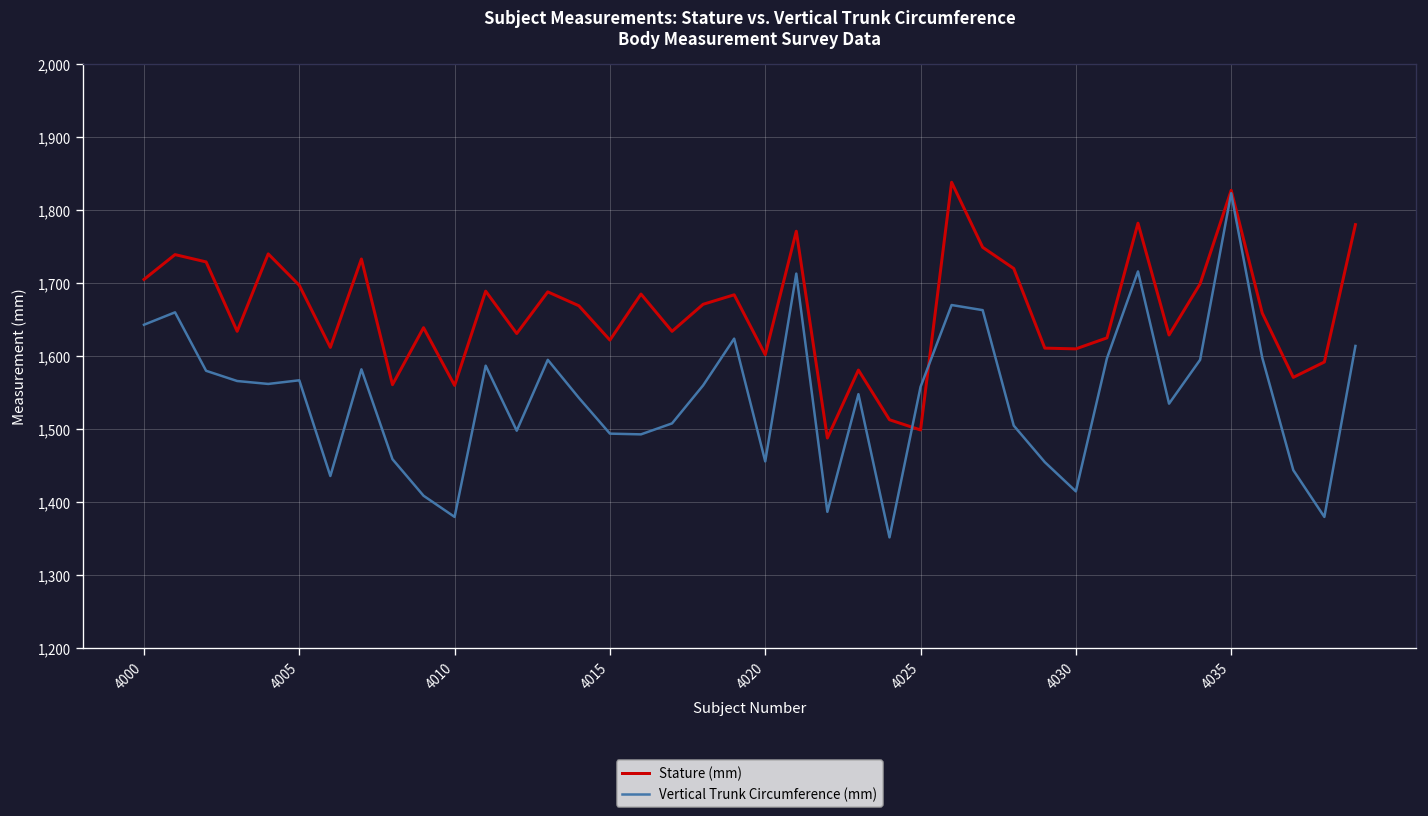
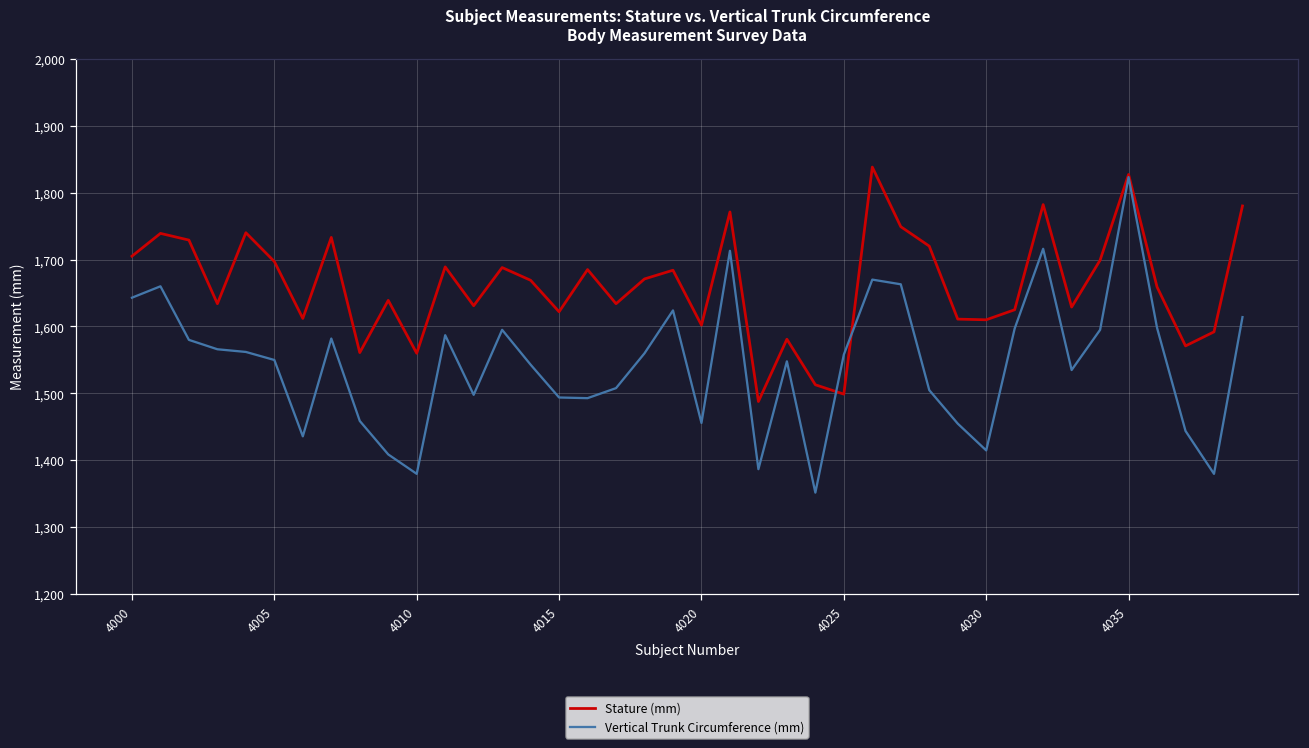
Vertical Trunk Circumference (mm), 4005: 1,570 -> 1,550
